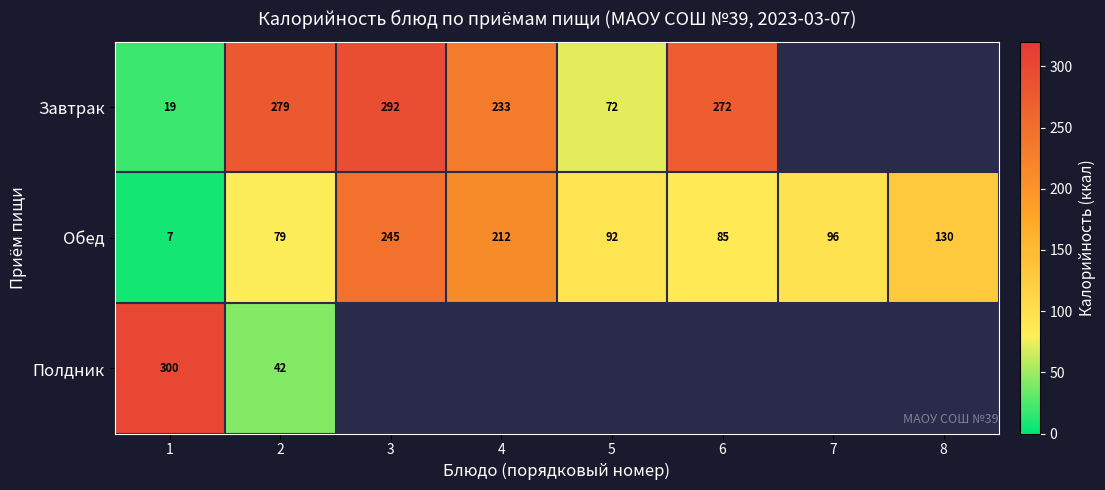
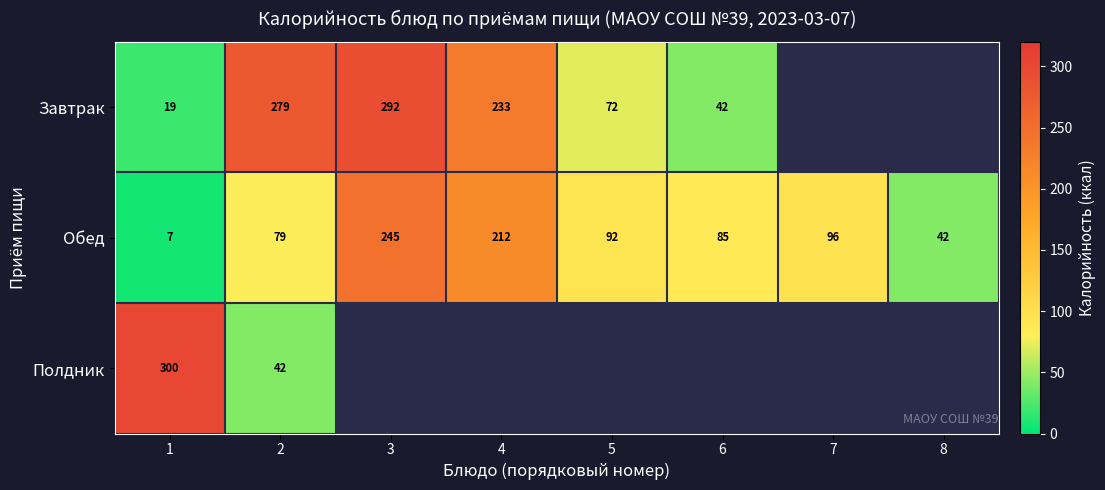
Завтрак, 6: 272 -> 42
Обед, 8: 130 -> 42
